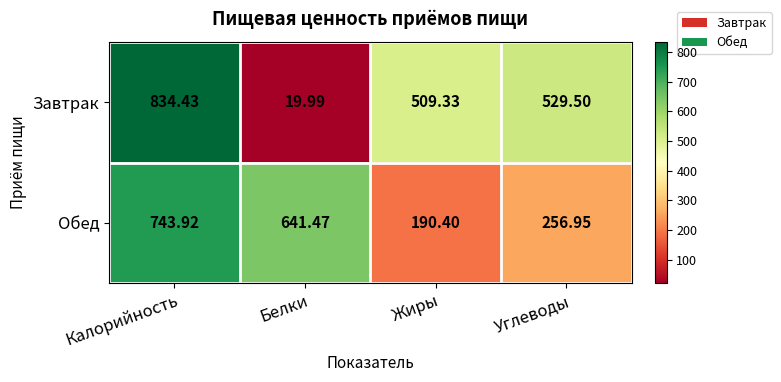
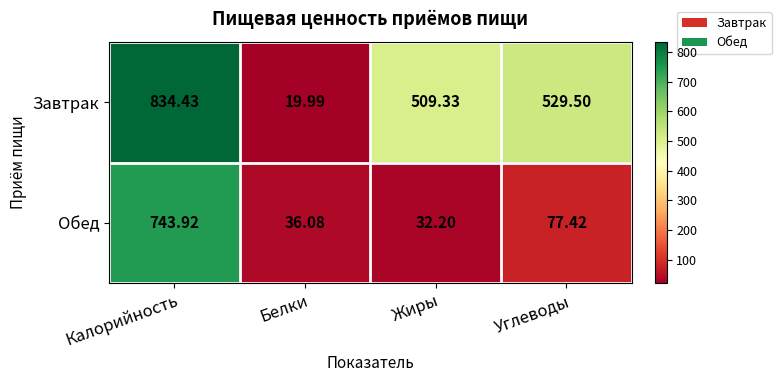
Обед, Белки: 641.47 -> 36.08
Обед, Жиры: 190.40 -> 32.20
Обед, Углеводы: 256.95 -> 77.42
